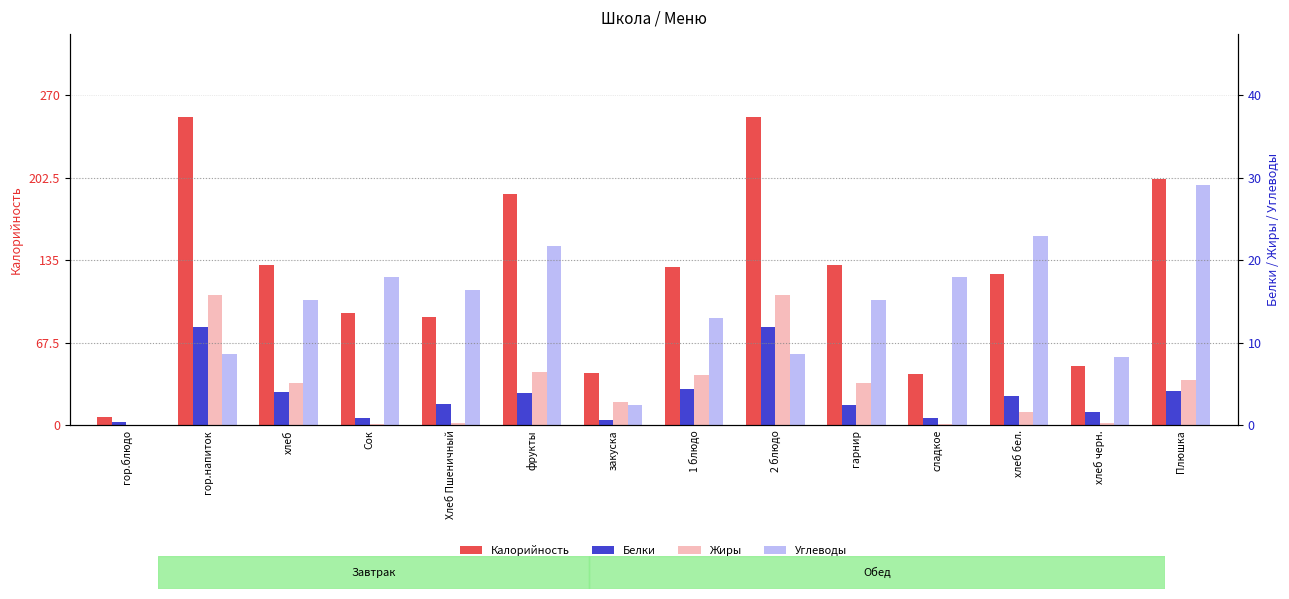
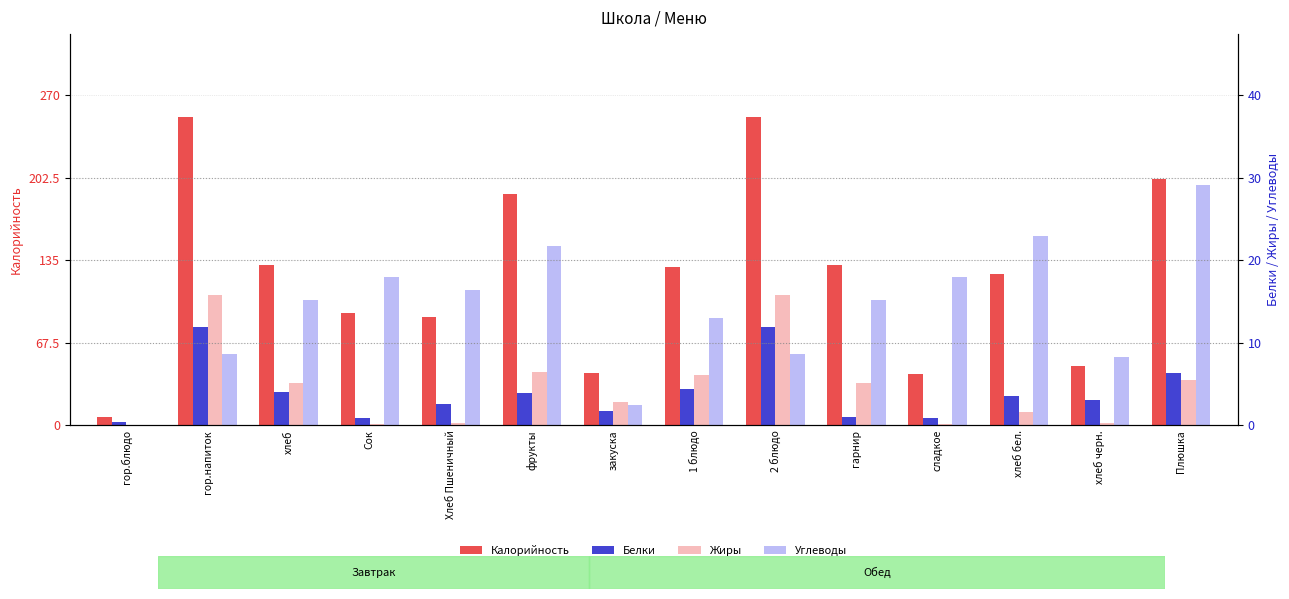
Белки, закуска: 4 -> 12
Белки, гарнир: 16 -> 7
Белки, хлеб черн.: 11 -> 21
Белки, Плюшка: 28 -> 43
